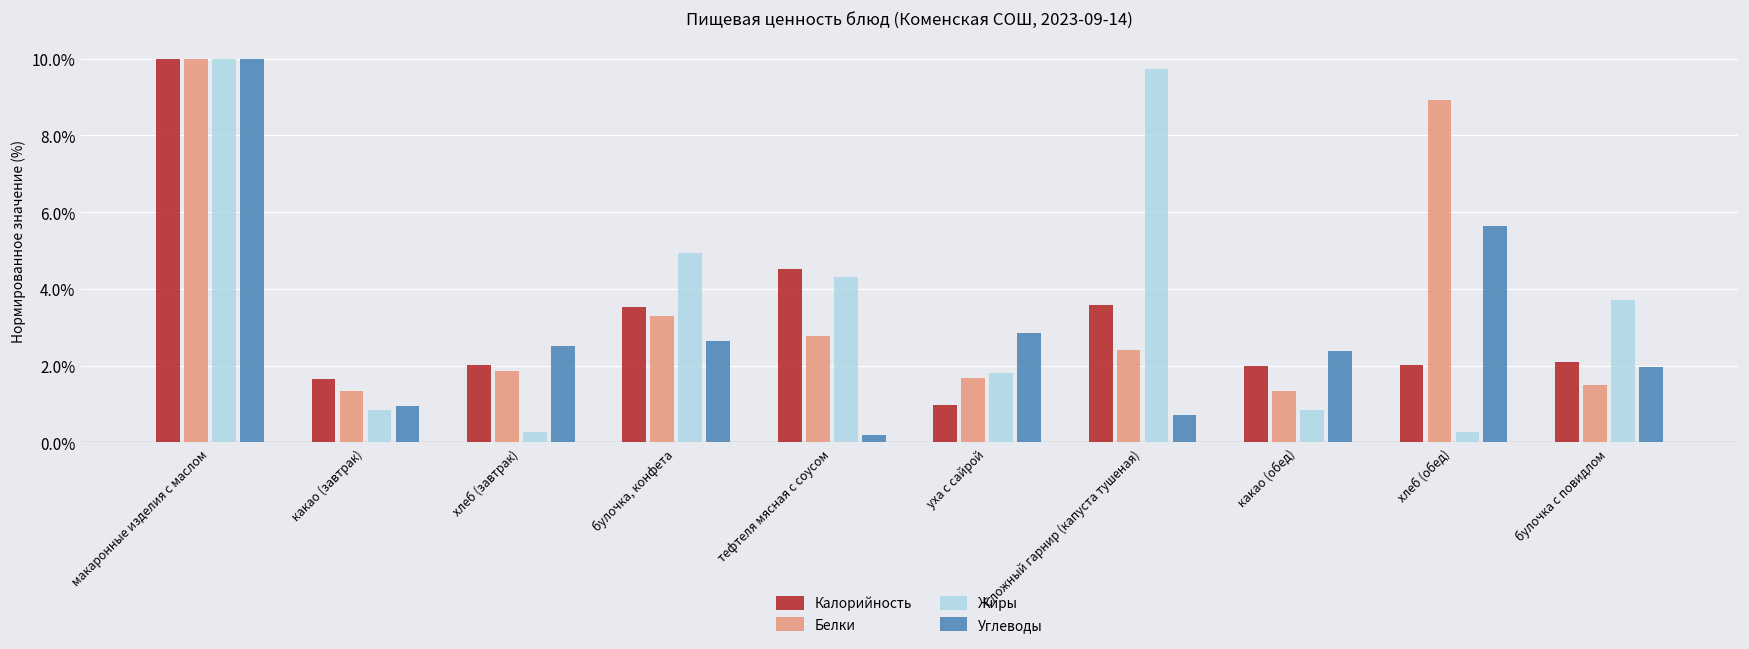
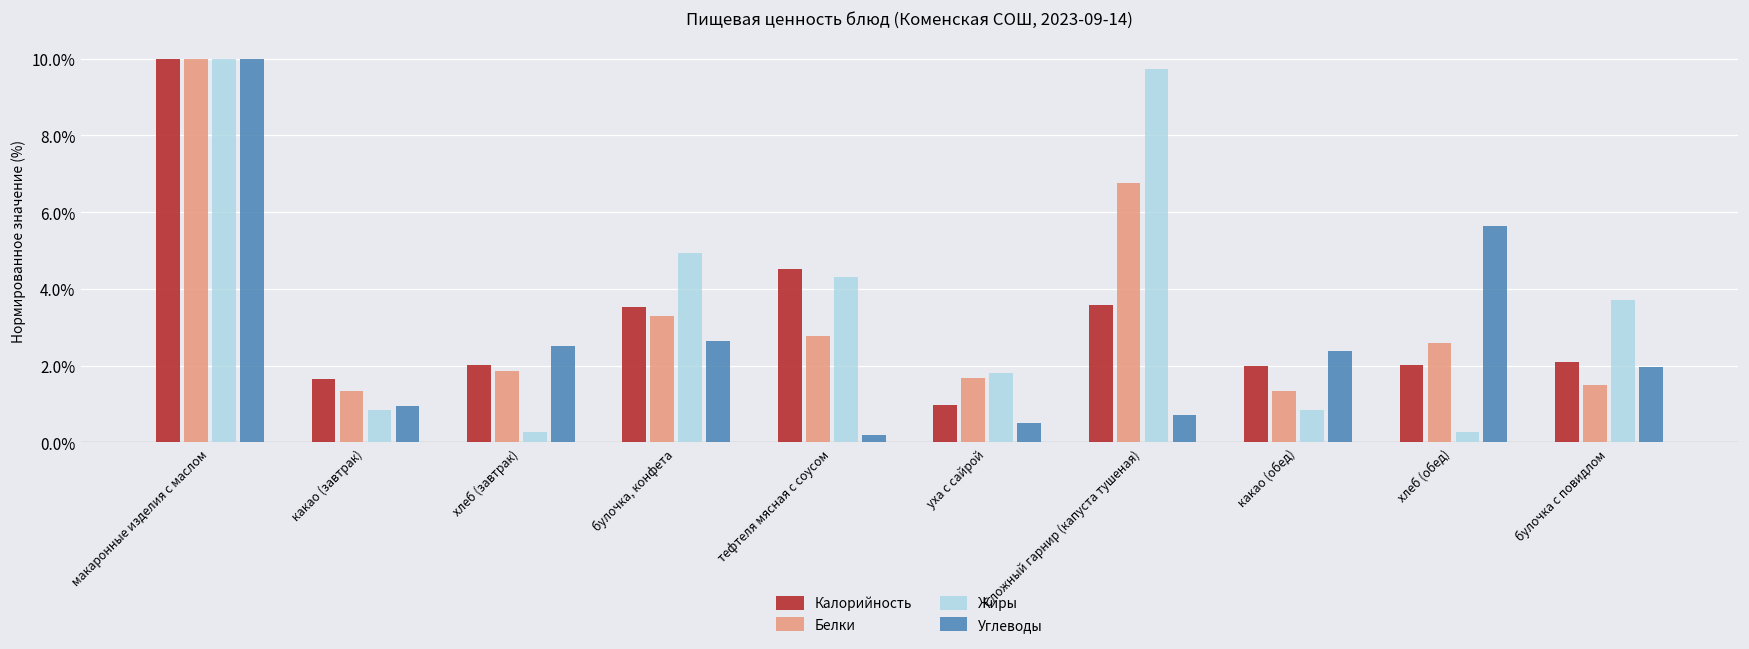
Углеводы, уха с сайрой: 2.8% -> 0.5%
Белки, Сложный гарнир (капуста тушеная): 2.4% -> 6.8%
Белки, хлеб (обед): 8.9% -> 2.6%
